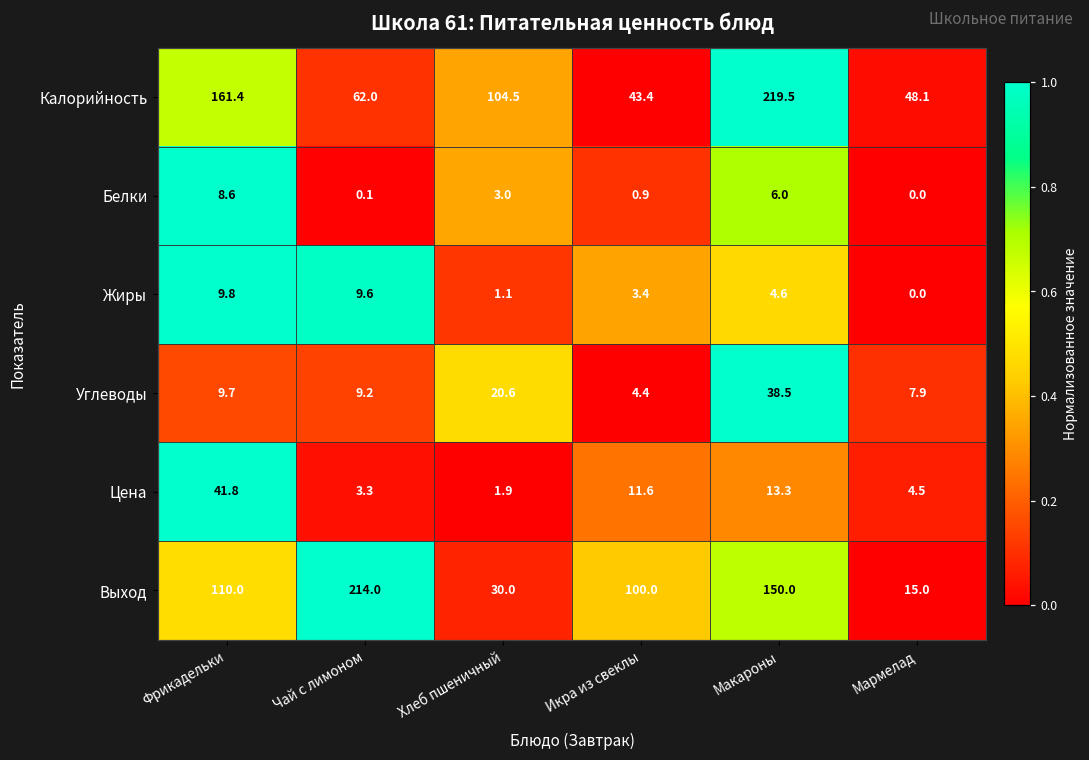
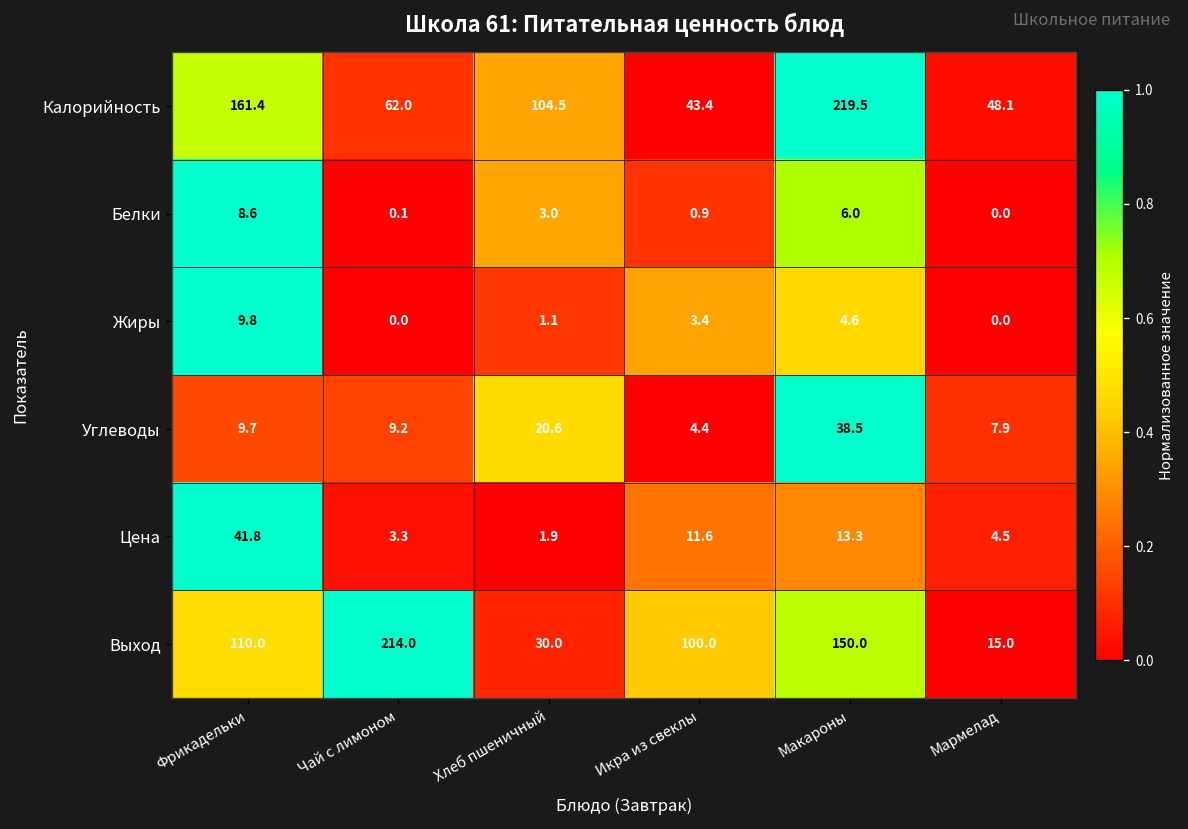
Жиры, Чай с лимоном: 9.6 -> 0.0
